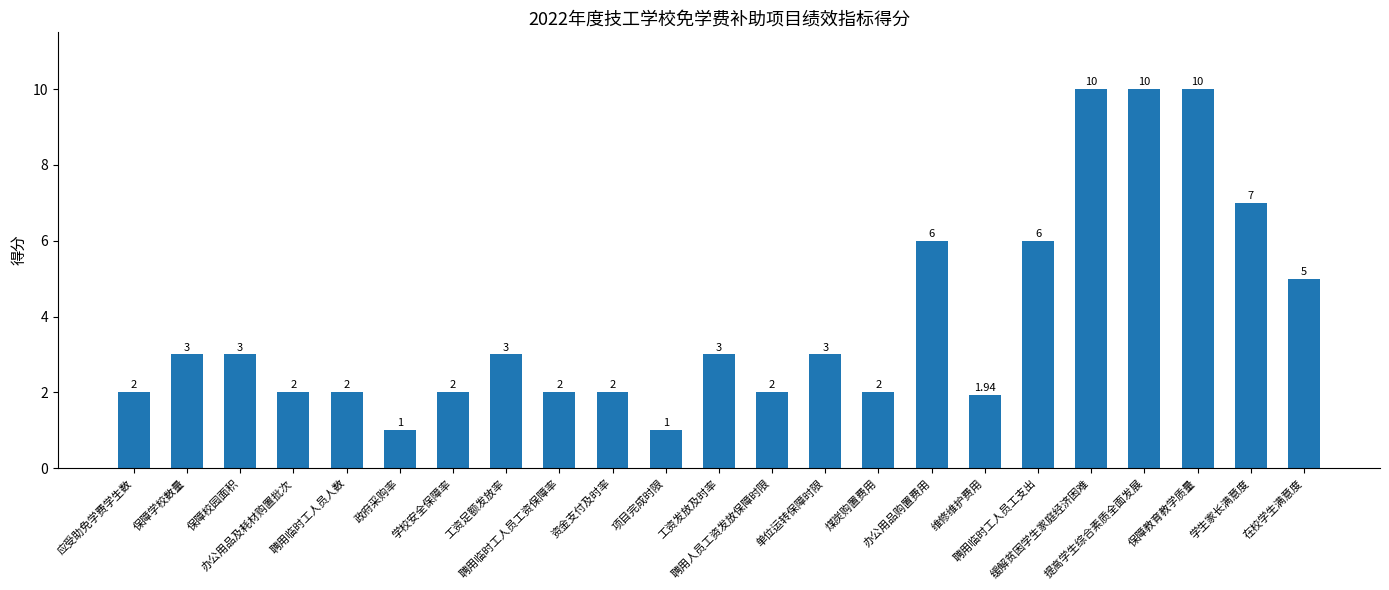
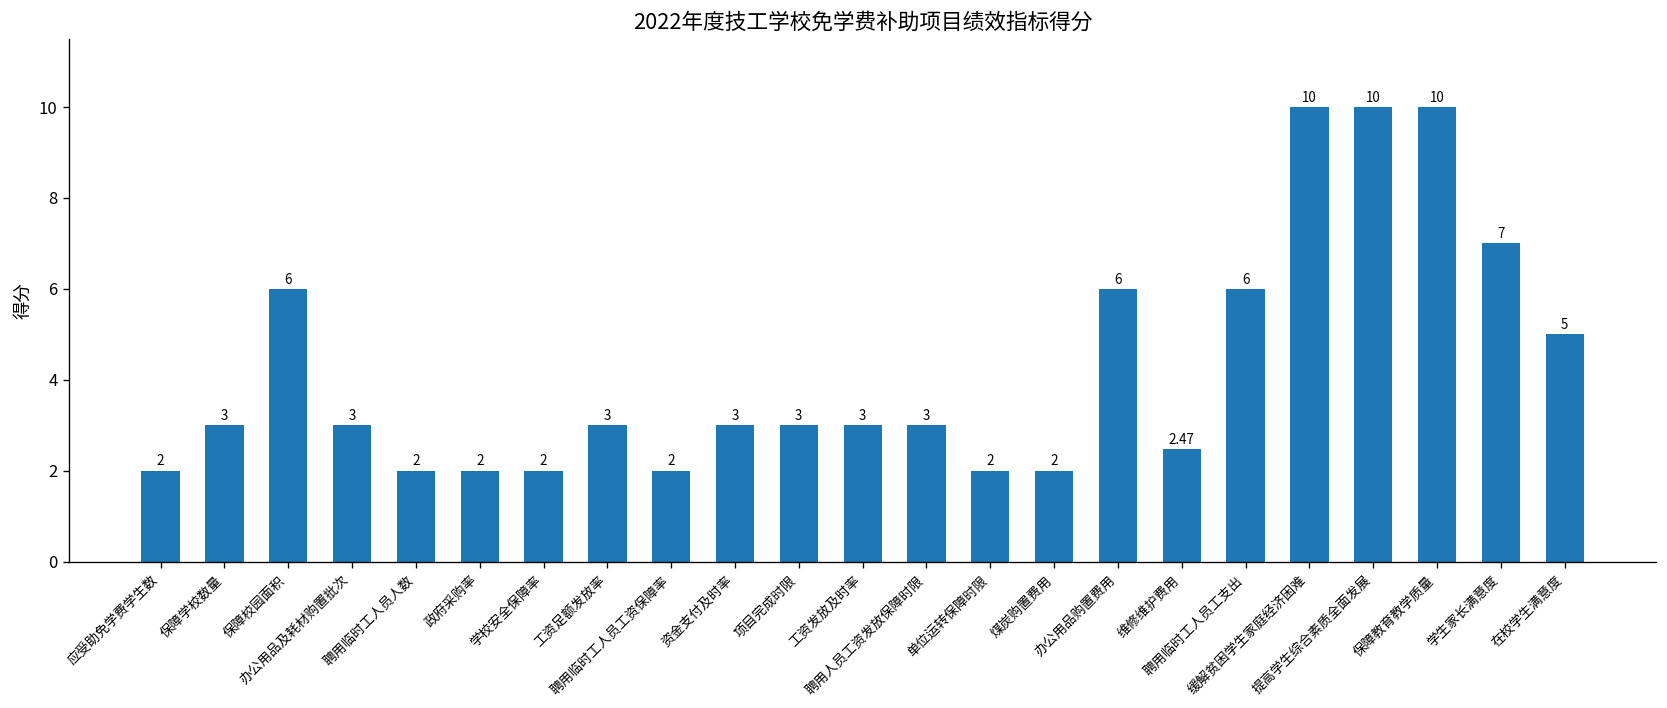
保障校园面积: 3 -> 6
办公用品及耗材购置批次: 2 -> 3
政府采购率: 1 -> 2
资金支付及时率: 2 -> 3
项目完成时限: 1 -> 3
聘用人员工资发放保障时限: 2 -> 3
单位运转保障时限: 3 -> 2
维修维护费用: 1.94 -> 2.47
